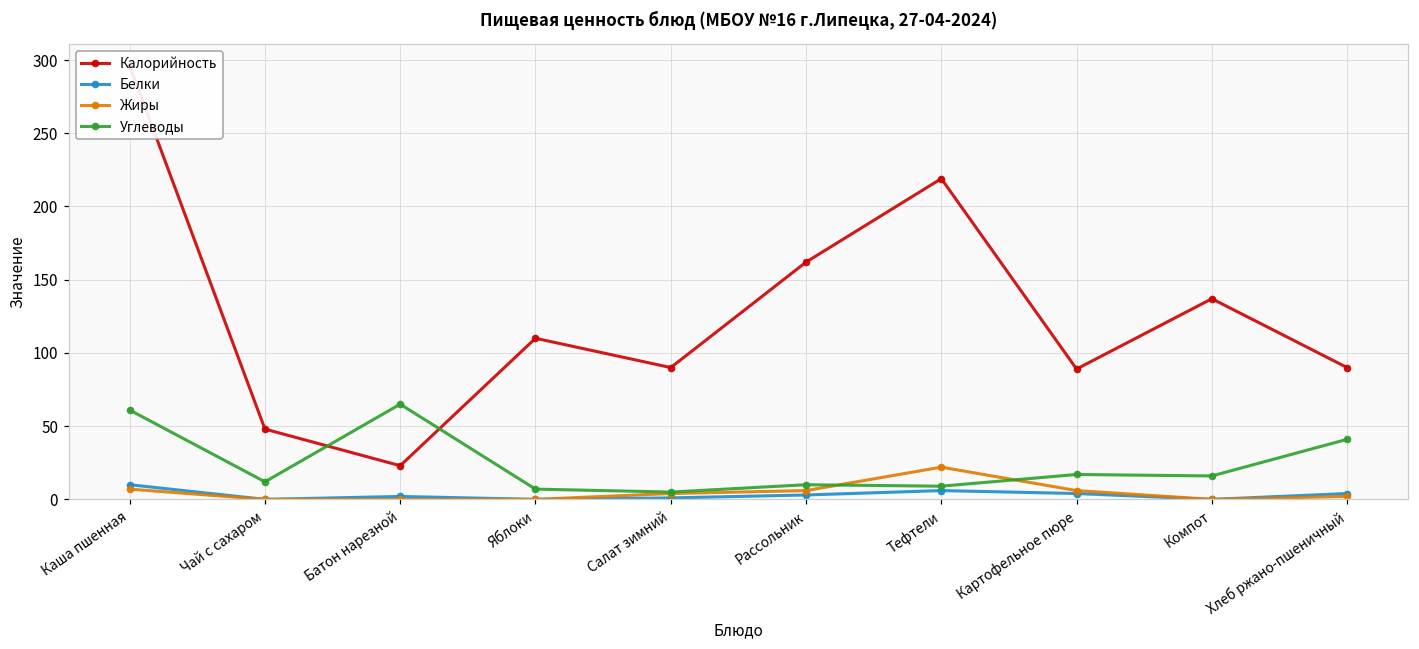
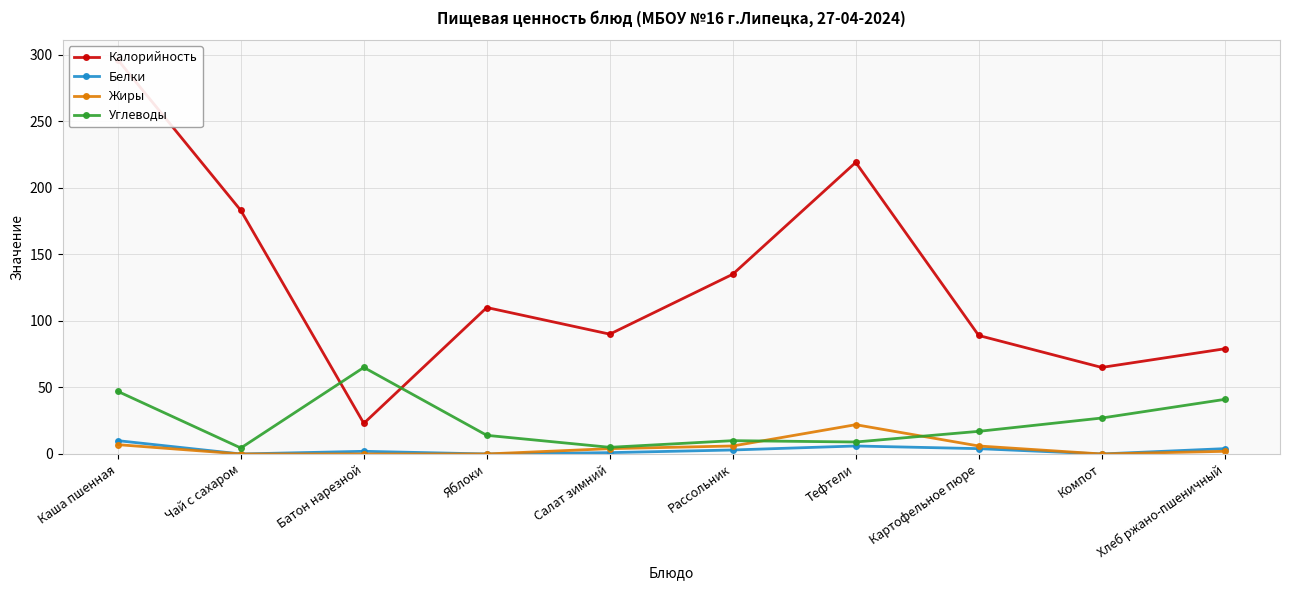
Углеводы, Каша пшенная: 61 -> 47
Калорийность, Чай с сахаром: 48 -> 183
Углеводы, Чай с сахаром: 12 -> 4
Углеводы, Яблоки: 7 -> 14
Калорийность, Рассольник: 162 -> 135
Калорийность, Компот: 137 -> 65
Углеводы, Компот: 16 -> 27
Калорийность, Хлеб ржано-пшеничный: 90 -> 79
